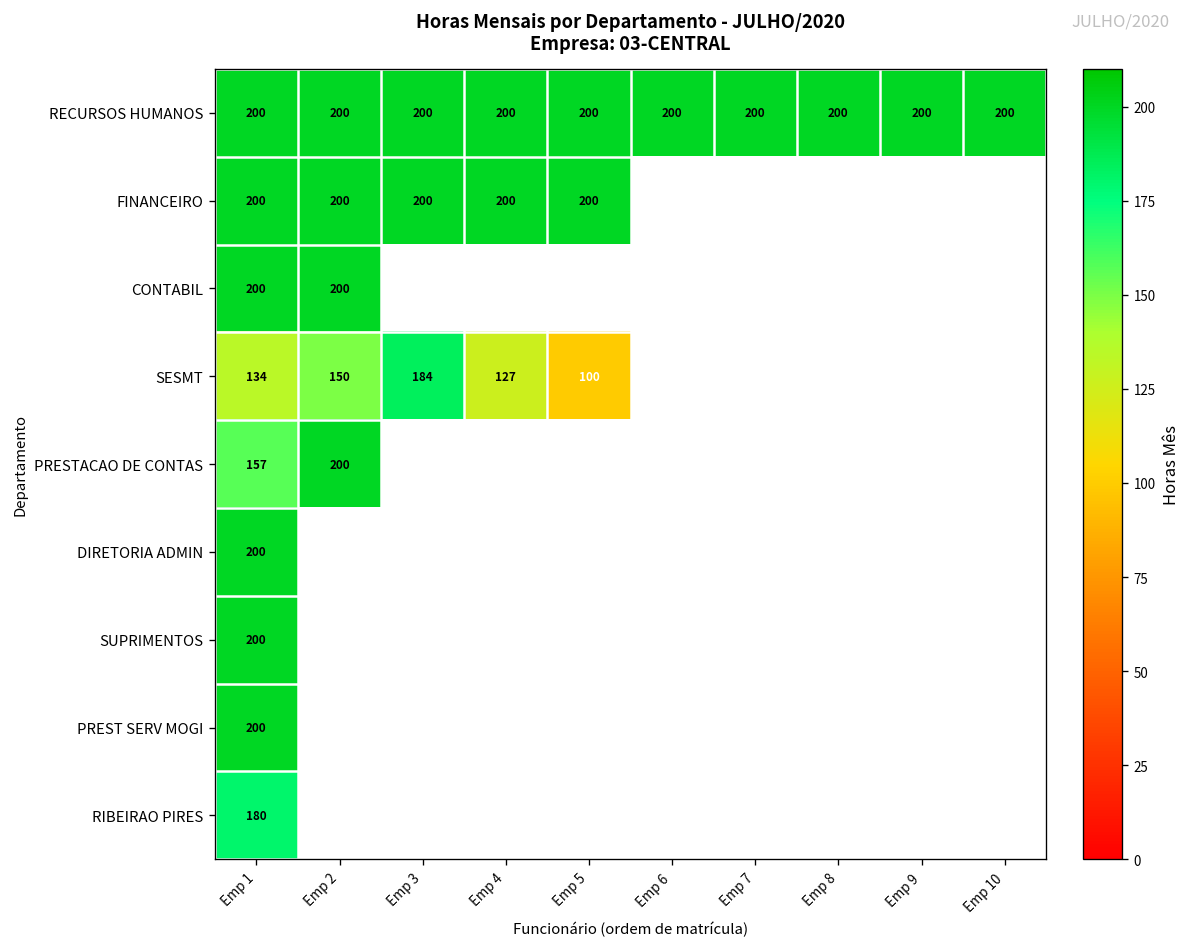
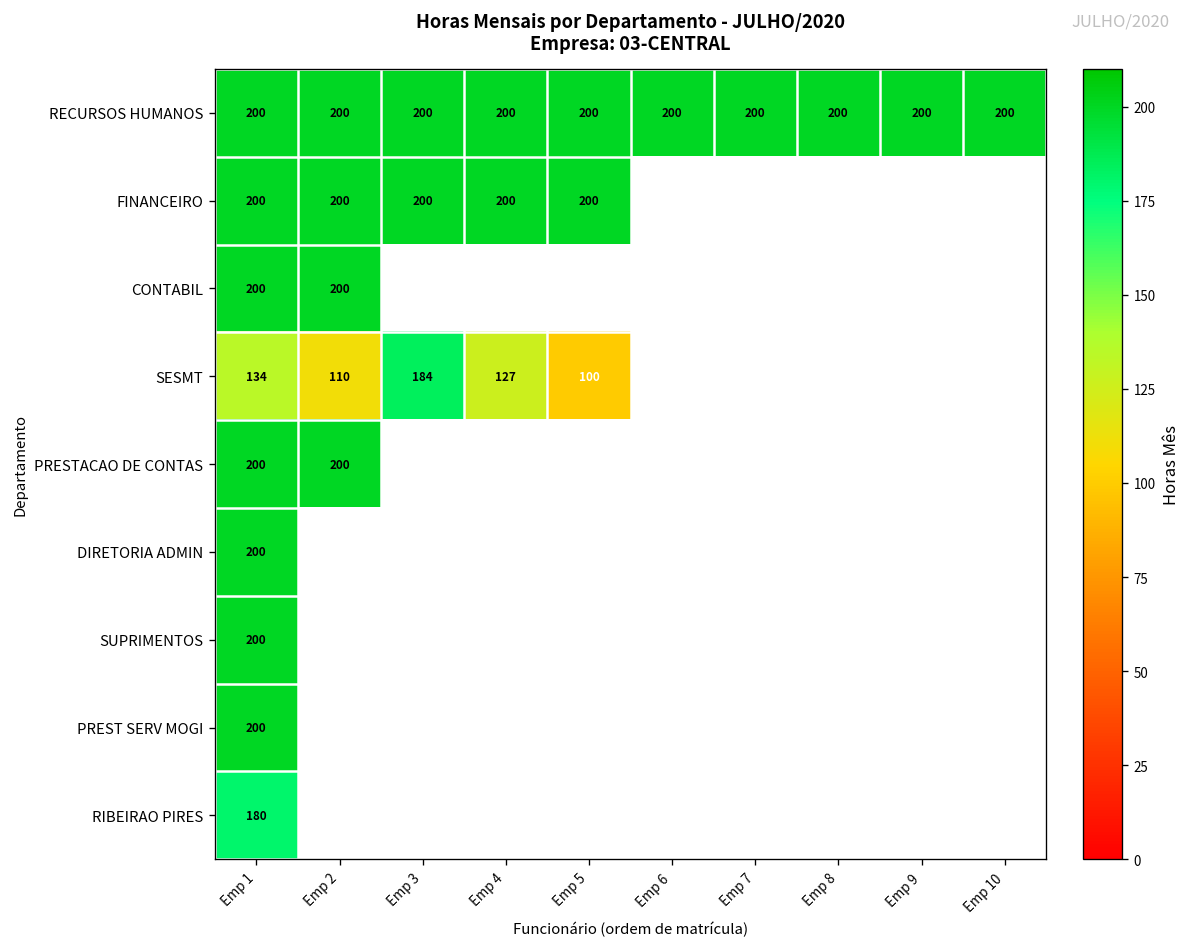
SESMT, Emp 2: 150 -> 110
PRESTACAO DE CONTAS, Emp 1: 157 -> 200
